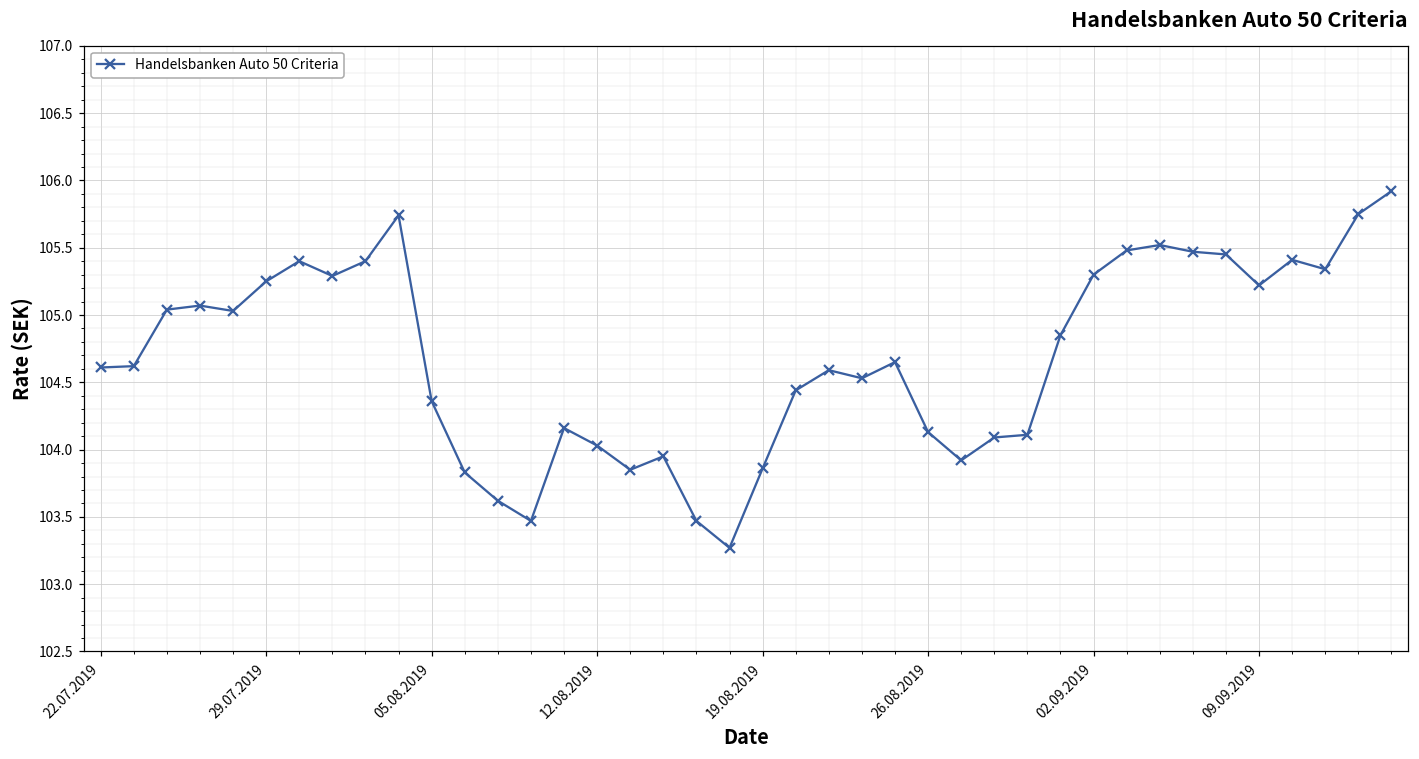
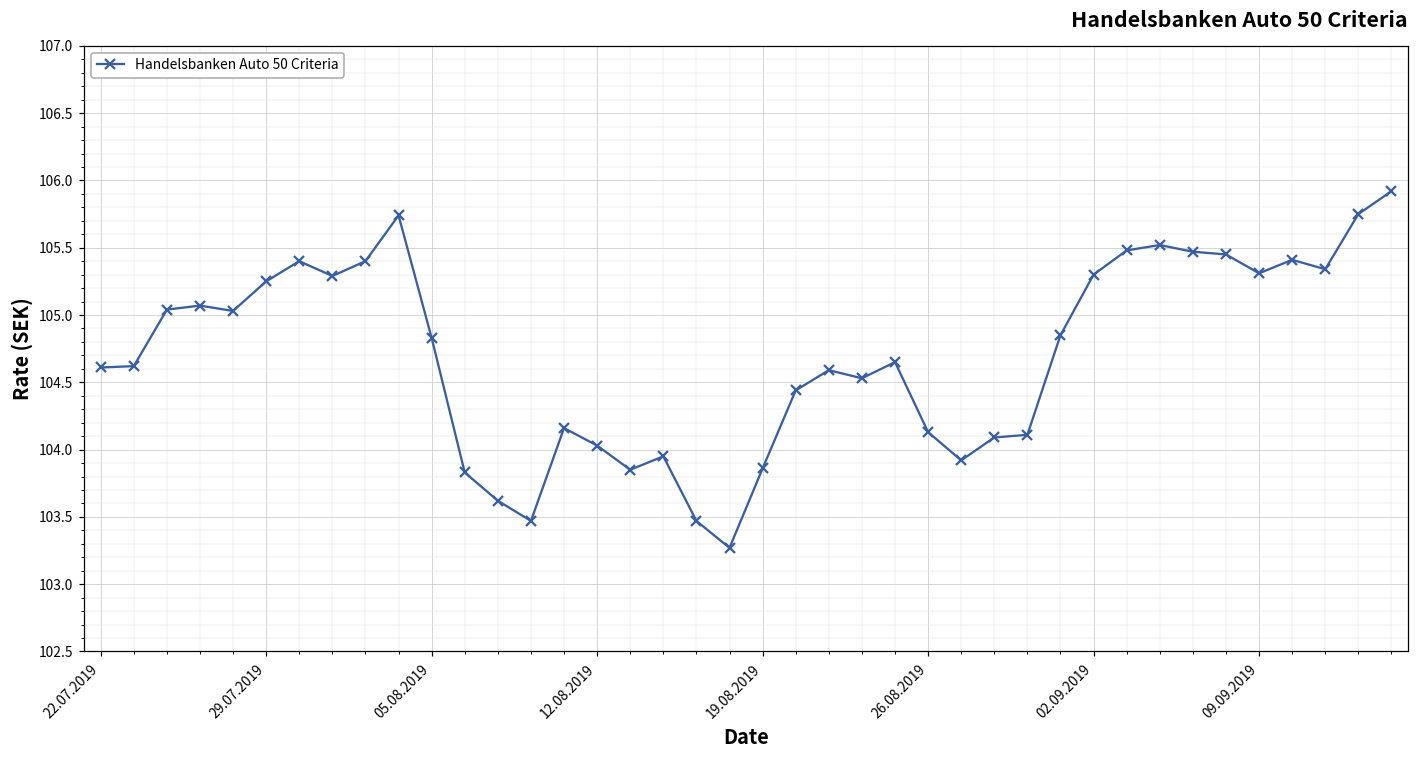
05.08.2019: 104.36 -> 104.83
09.09.2019: 105.22 -> 105.31
